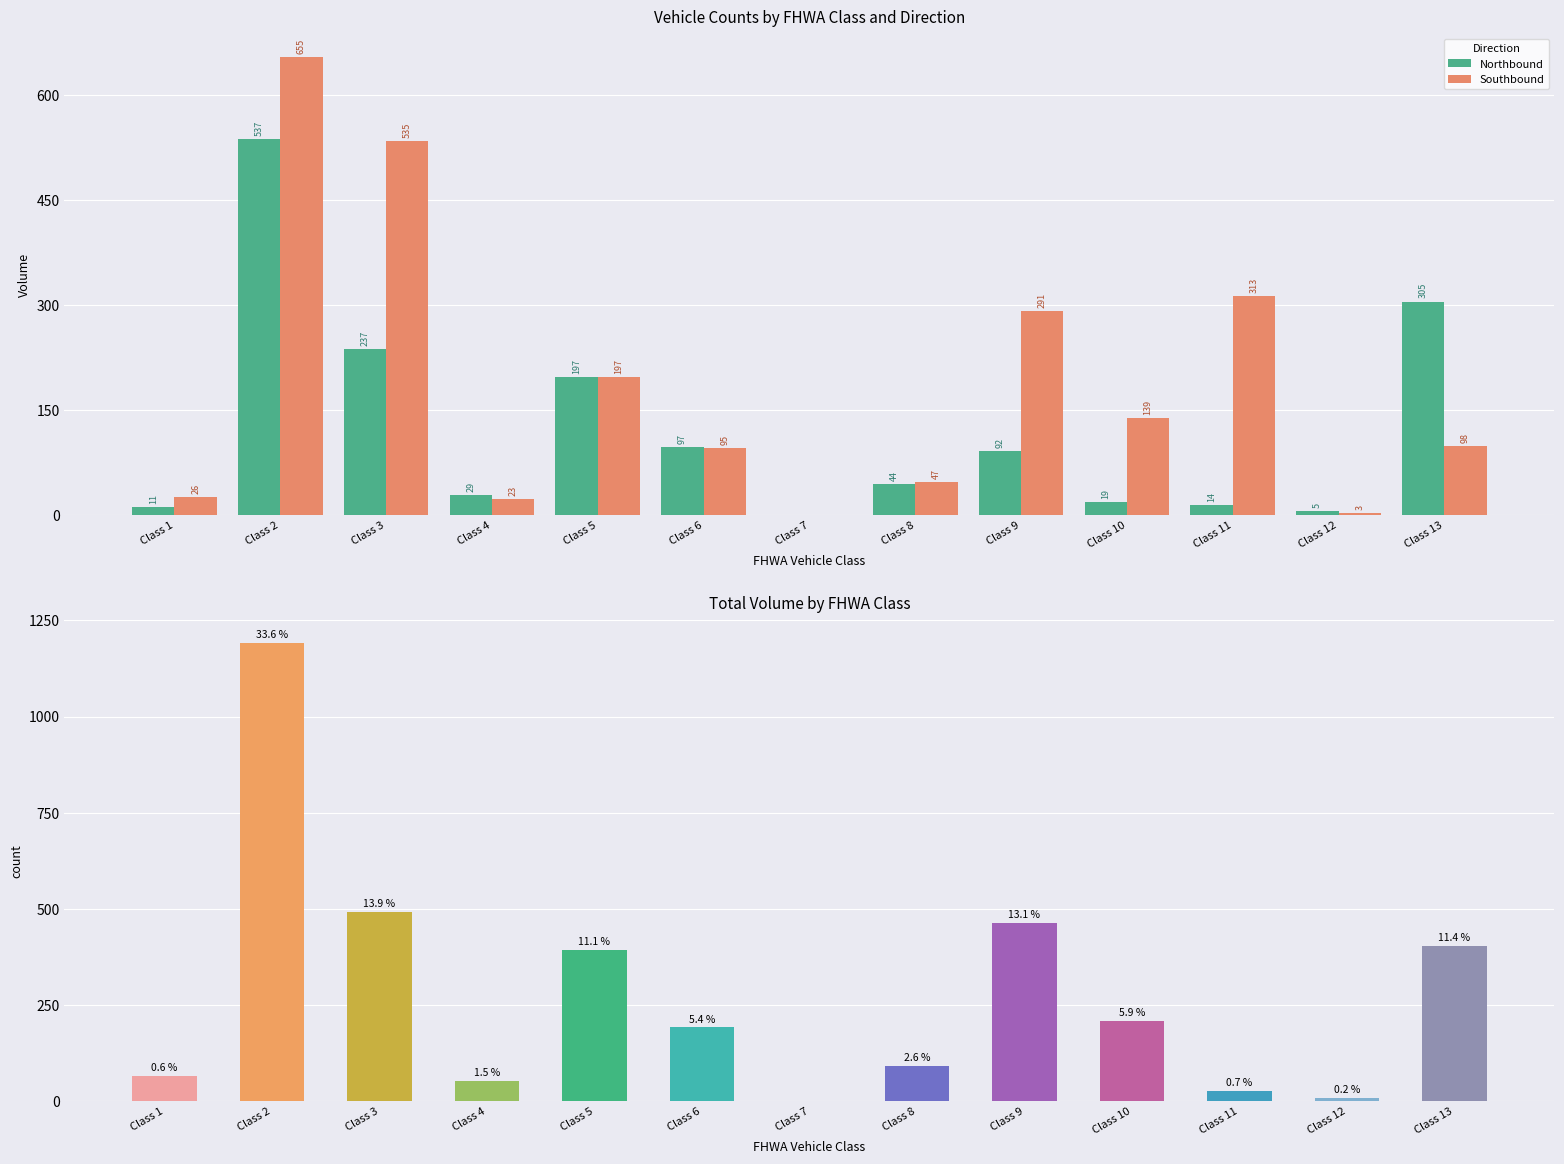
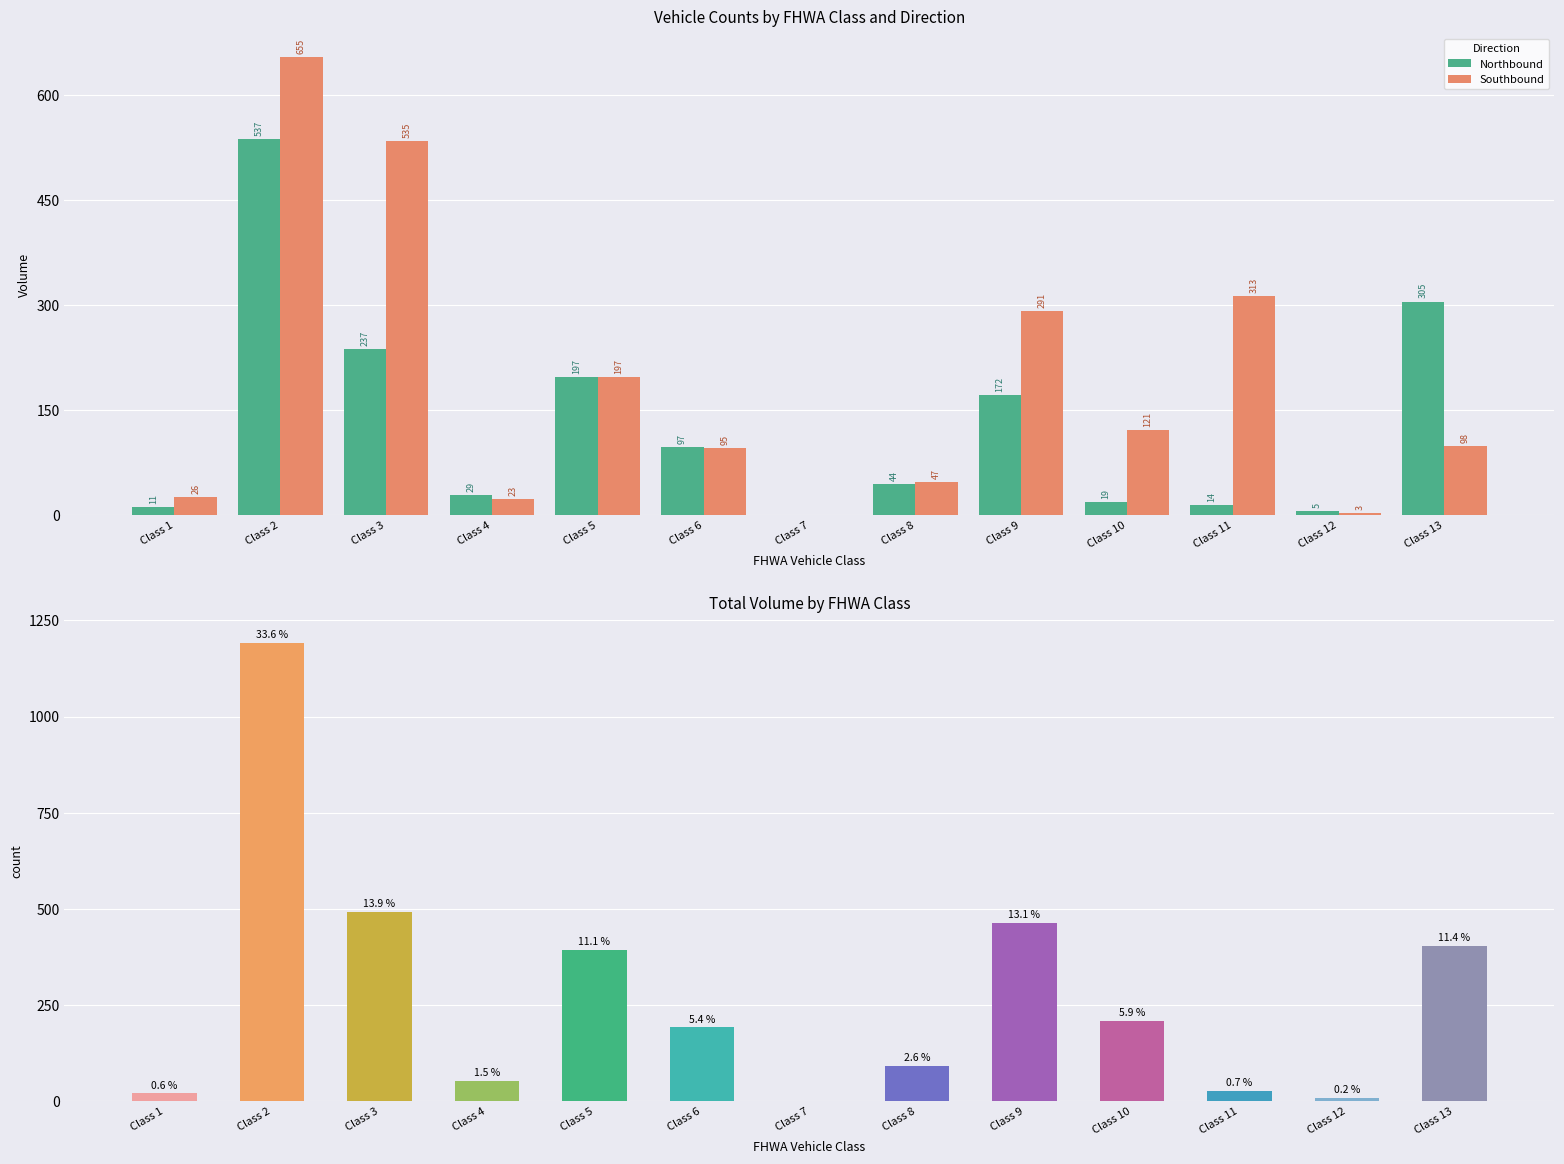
Vehicle Counts by FHWA Class and Direction, Northbound, Class 9: 92 -> 172
Vehicle Counts by FHWA Class and Direction, Southbound, Class 10: 139 -> 121
Total Volume by FHWA Class, Class 1: 70 -> 20
